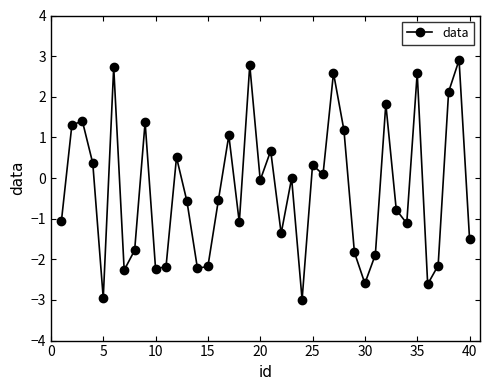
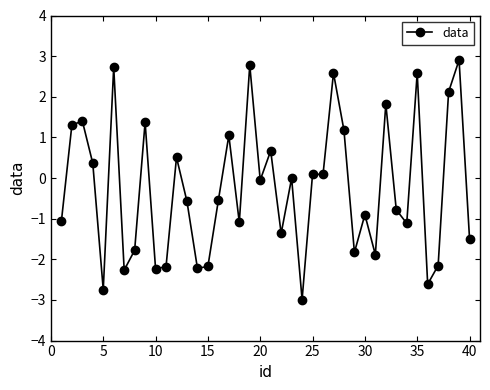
5: -3.0 -> -2.7
25: 0.3 -> 0.1
30: -2.6 -> -0.9
